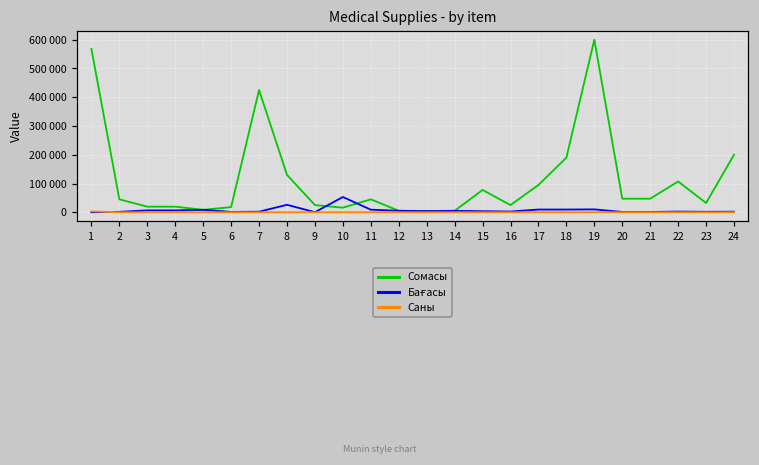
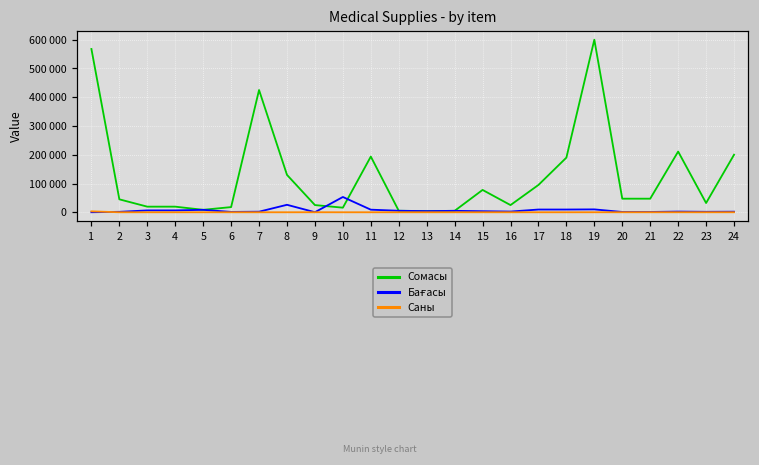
Сомасы, 11: 50000 -> 190000
Сомасы, 22: 110000 -> 210000
